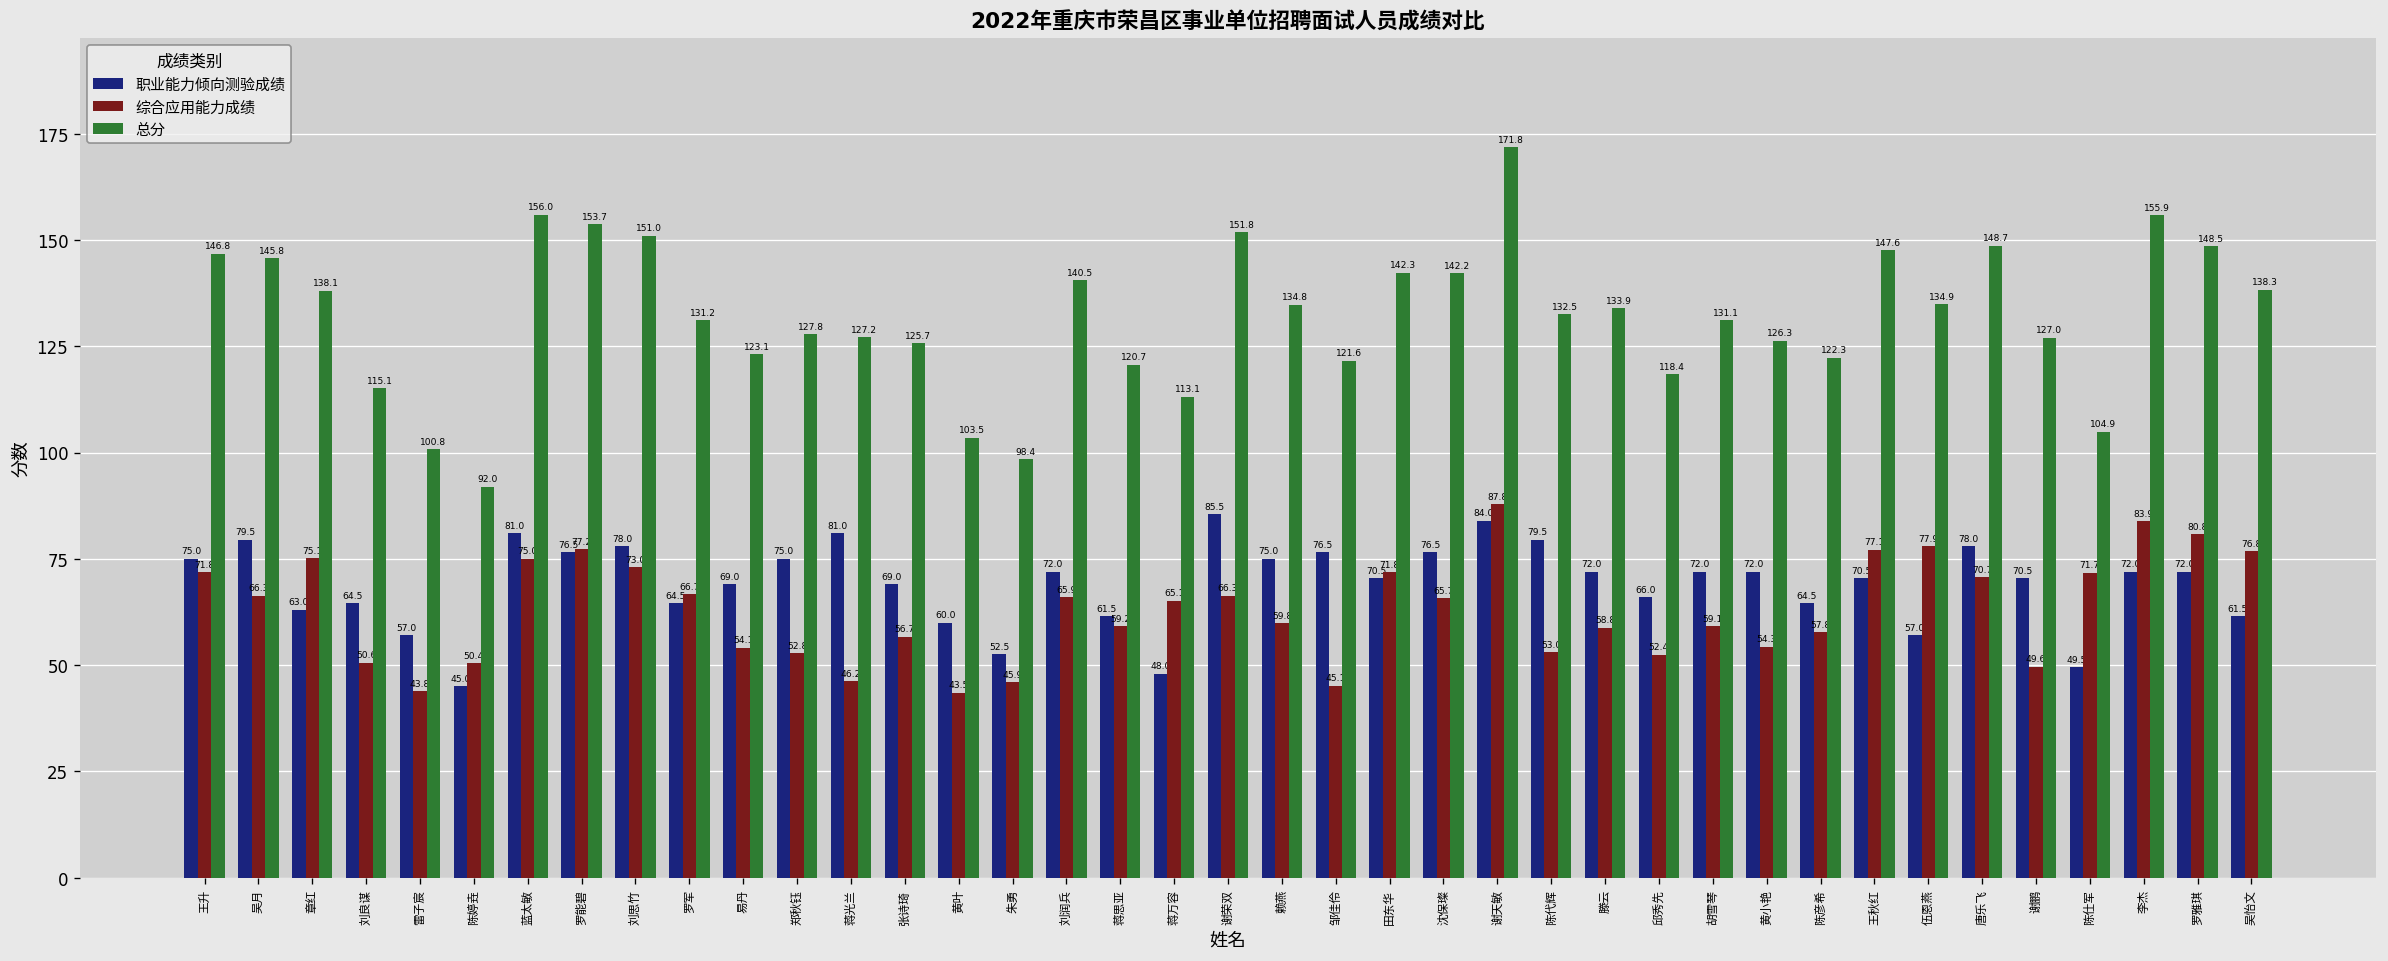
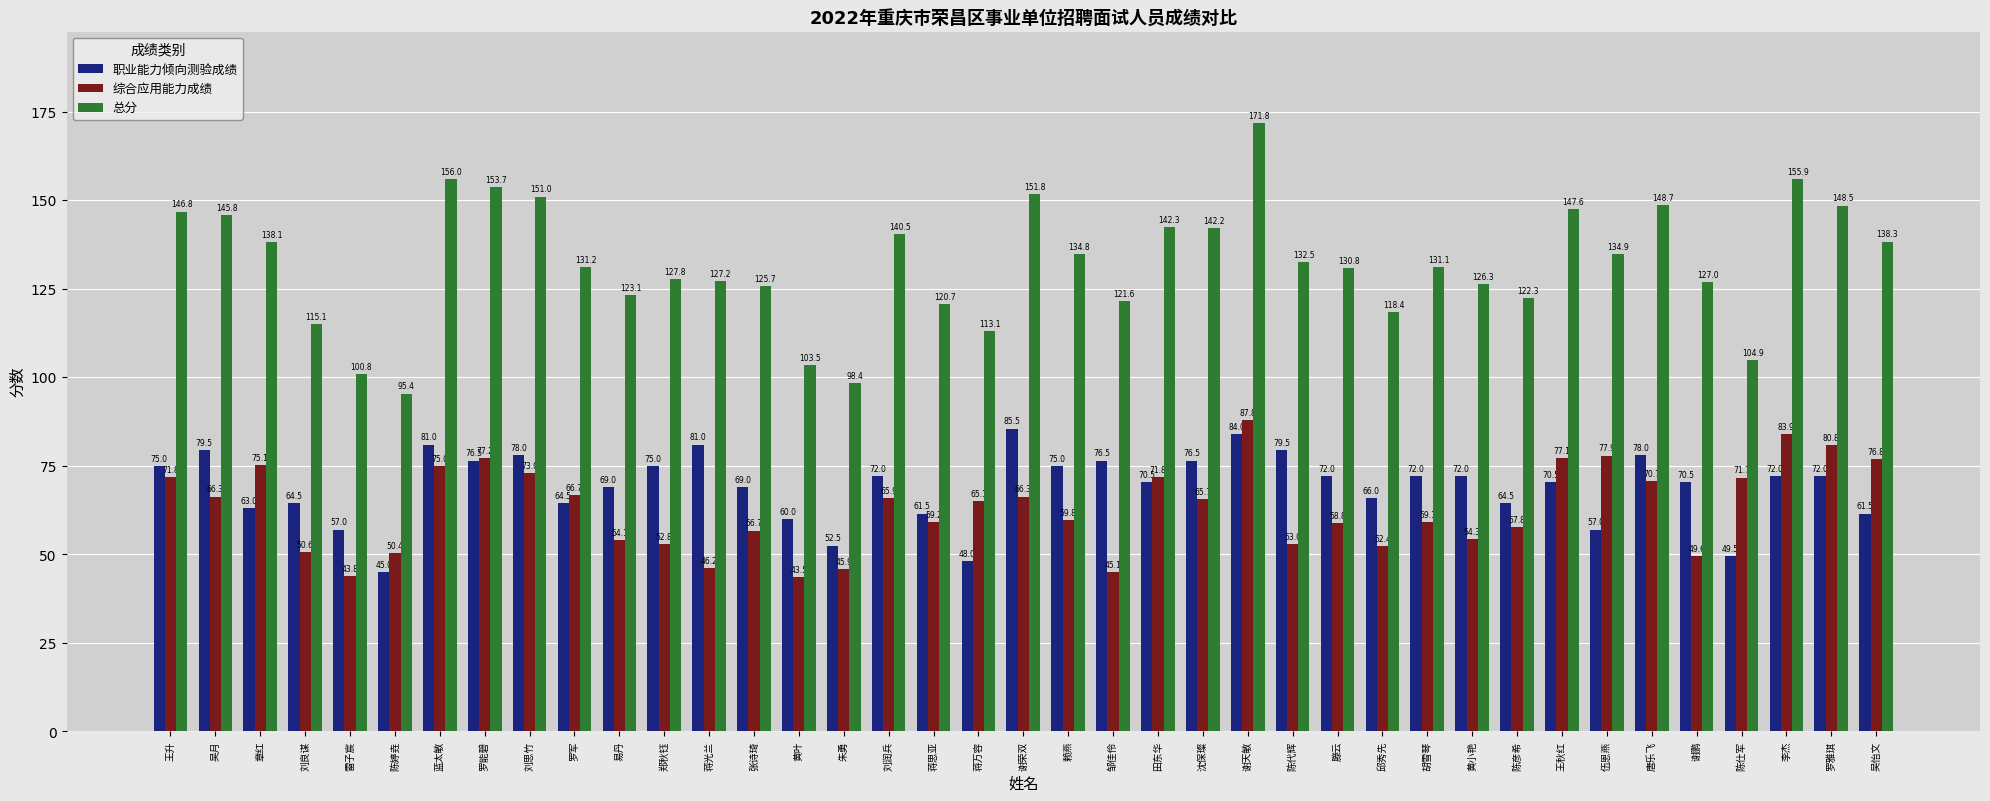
总分, 陈婷垚: 92.0 -> 95.4
总分, 滕云: 133.9 -> 130.8
